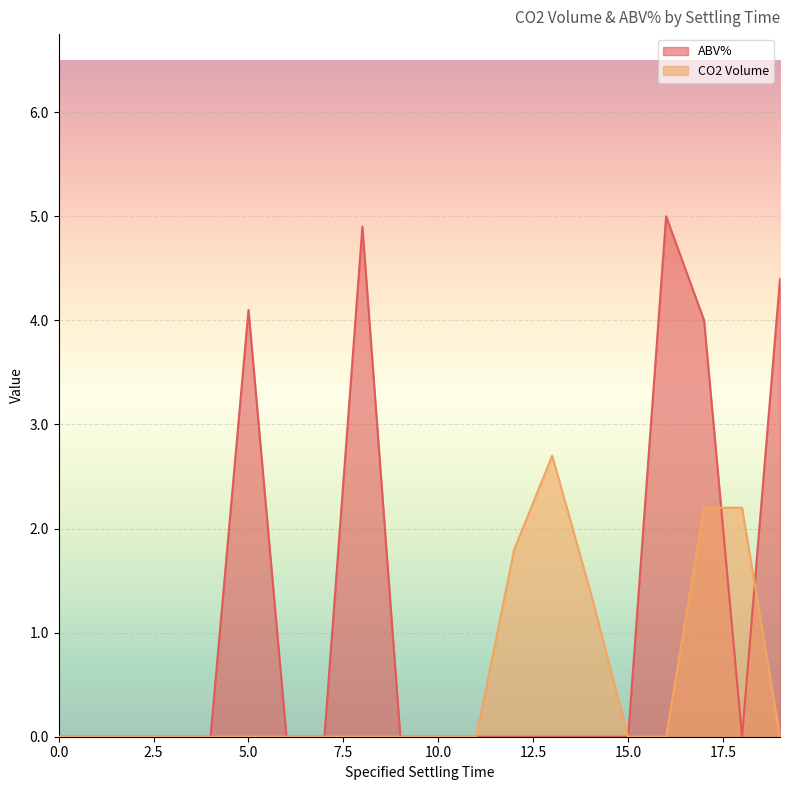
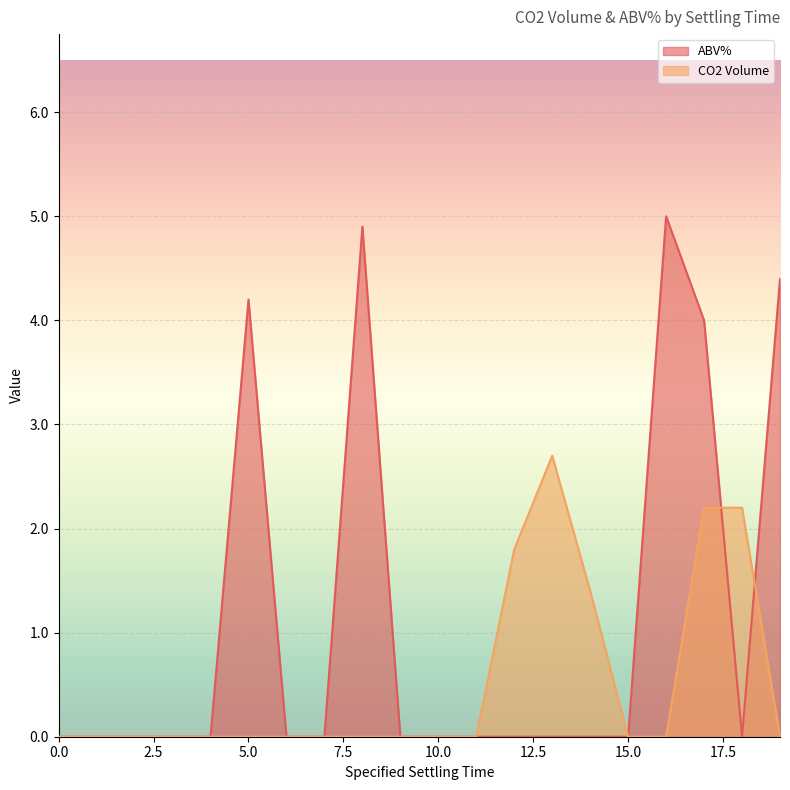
ABV%, 5.0: 4.1 -> 4.2
